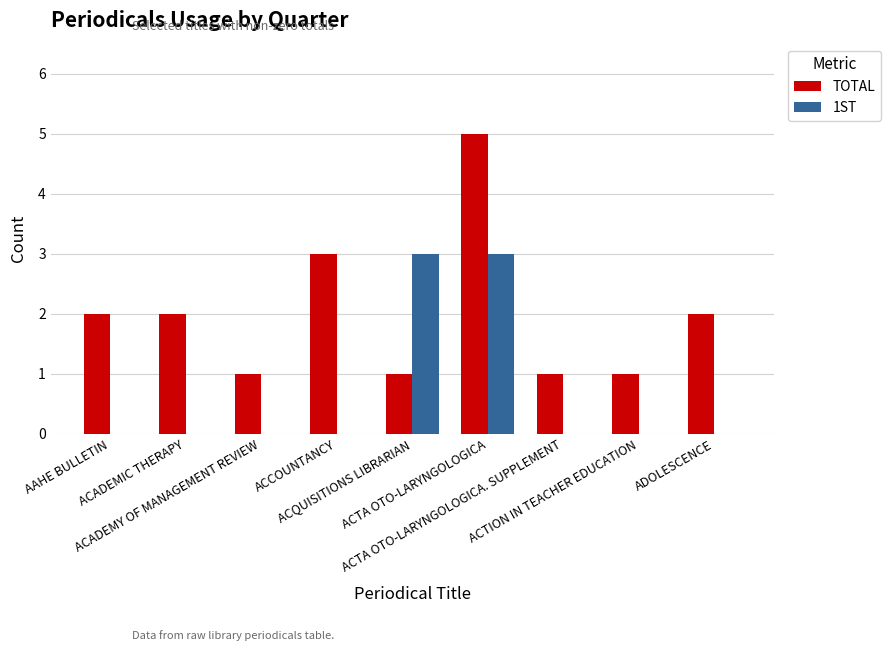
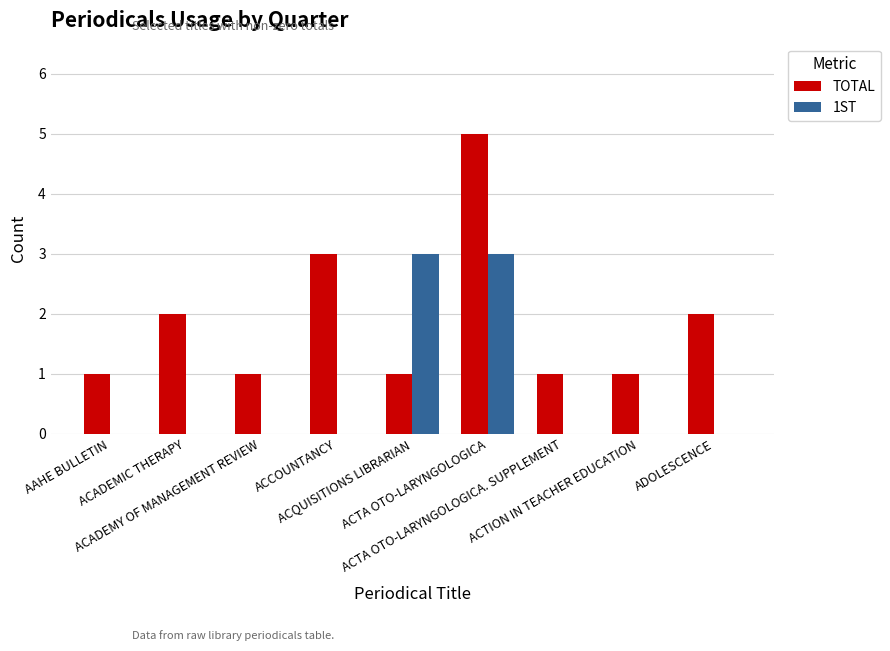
TOTAL, AAHE BULLETIN: 2 -> 1
